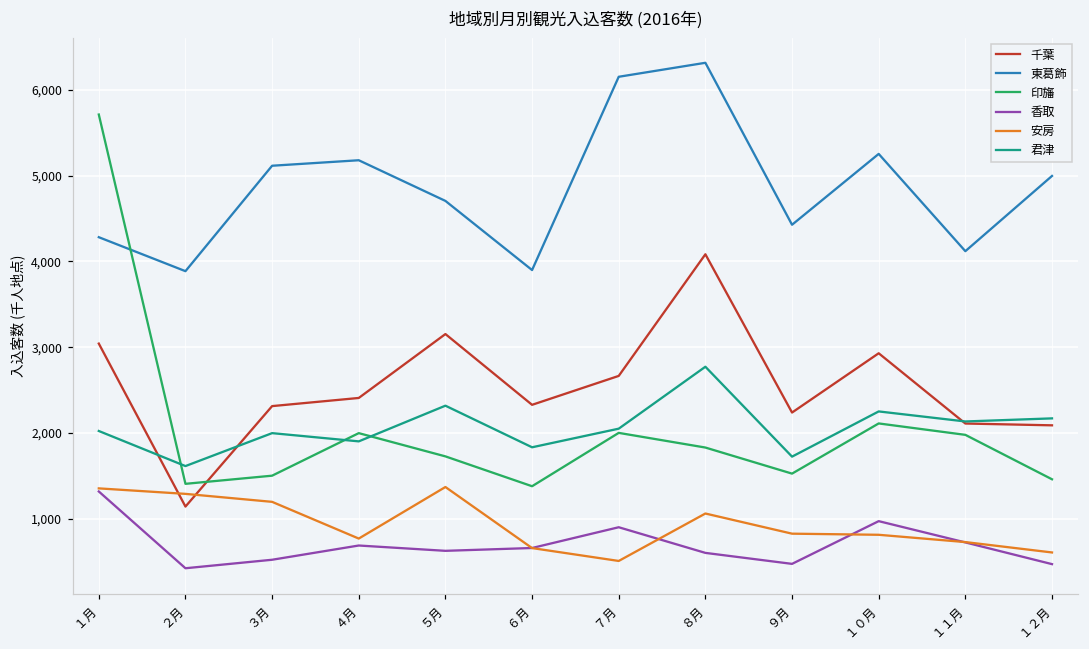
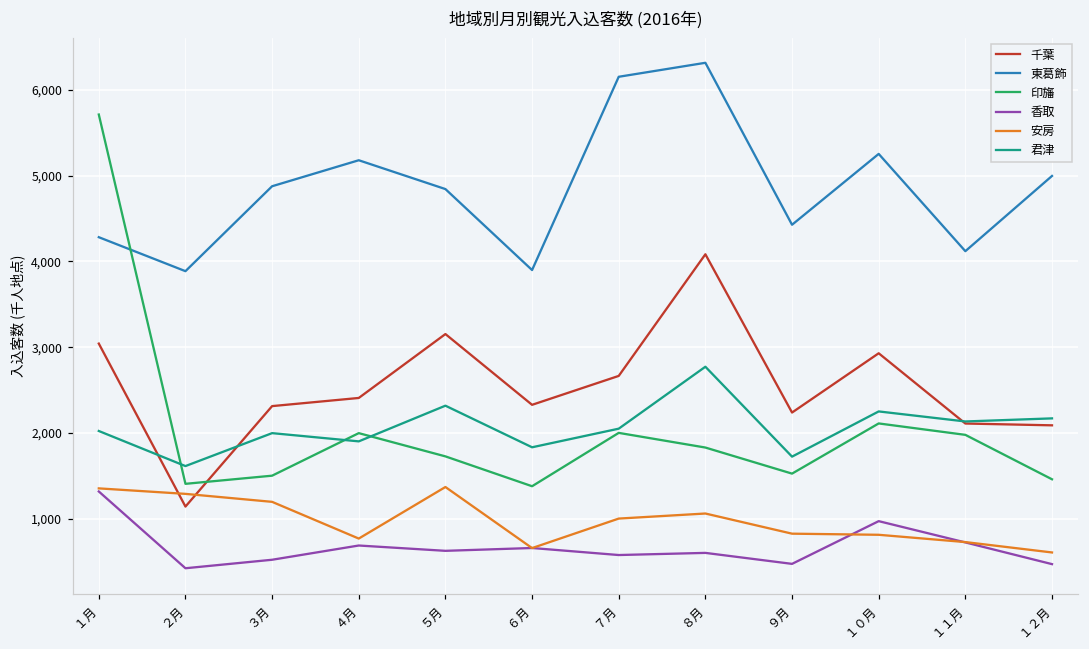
東葛飾, ３月: 5,100 -> 4,900
東葛飾, ５月: 4,700 -> 4,800
香取, ７月: 900 -> 600
安房, ７月: 500 -> 1,000
